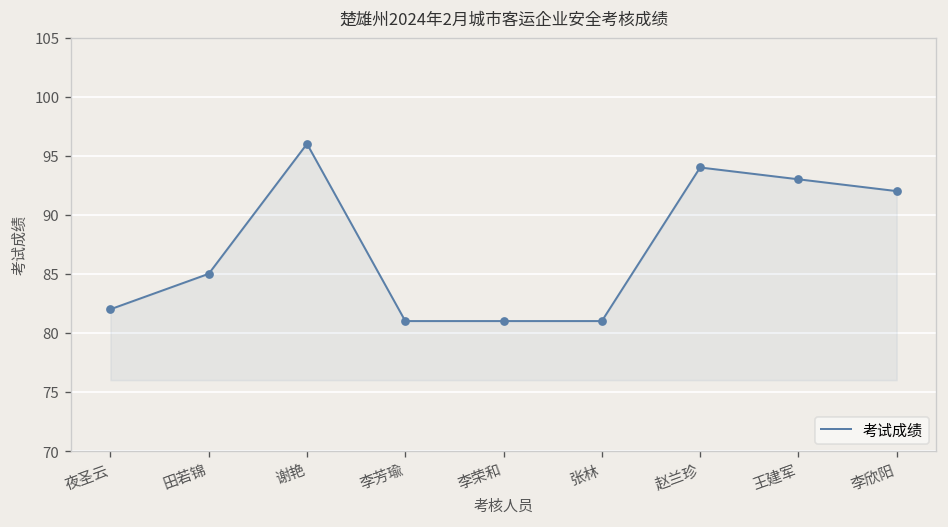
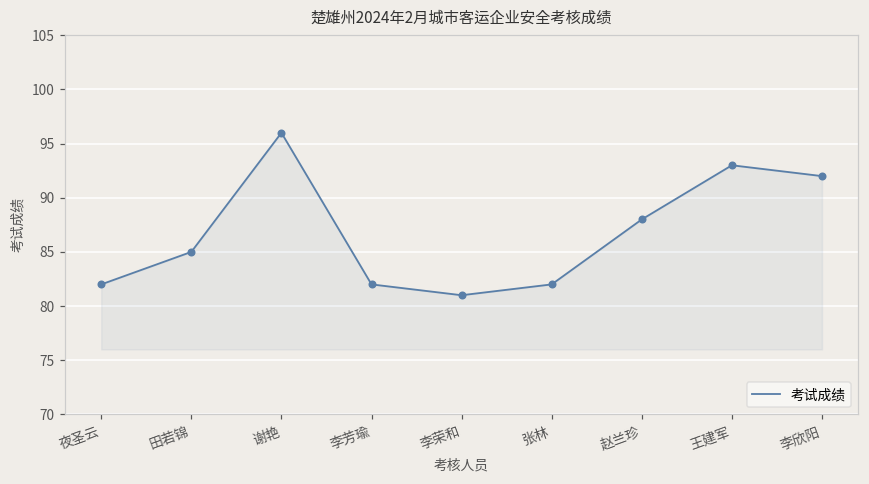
李芳瑜: 81 -> 82
张林: 81 -> 82
赵兰珍: 94 -> 88
